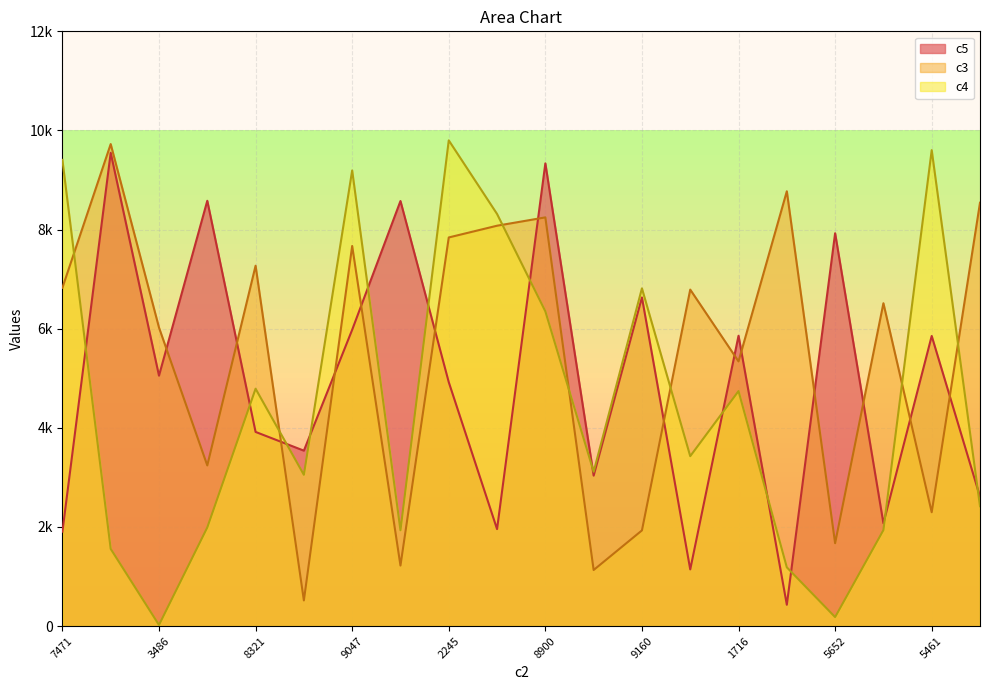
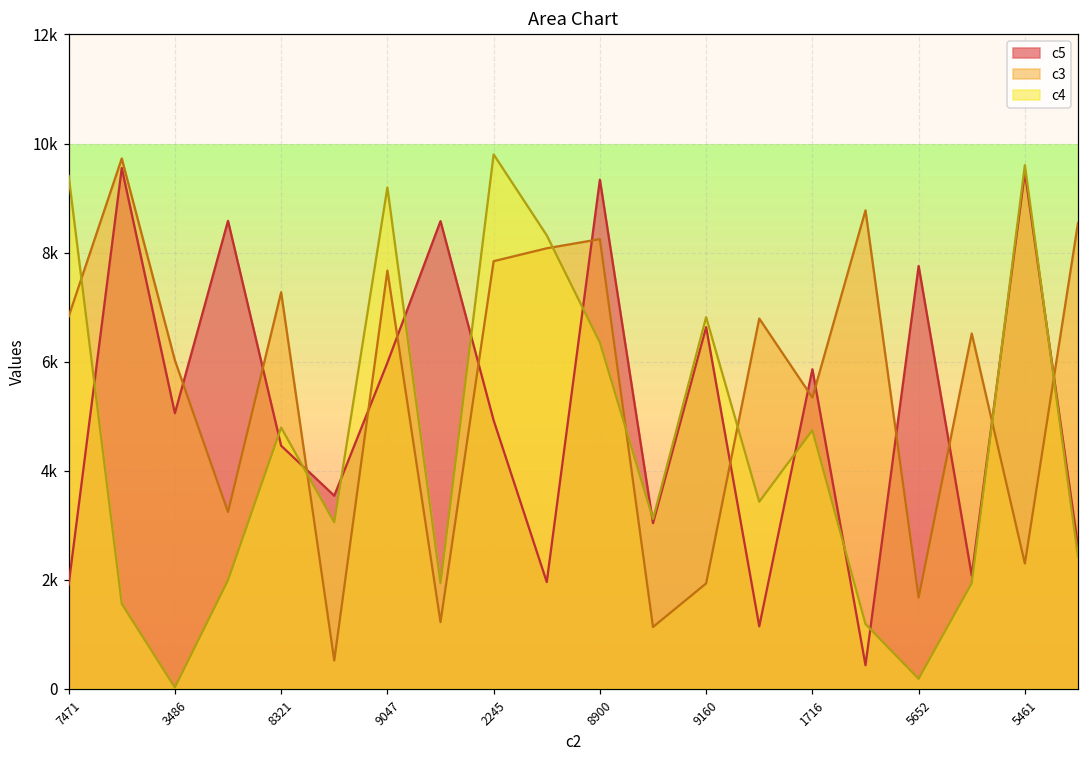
c5, 8321: 3900 -> 4500
c5, 5652: 7900 -> 7800
c5, 5461: 5900 -> 9500
